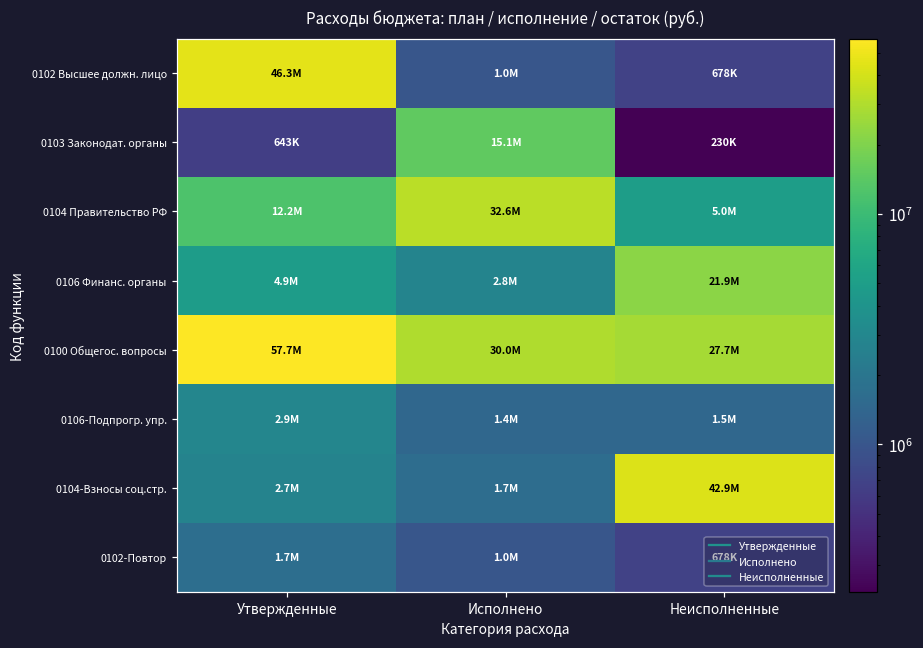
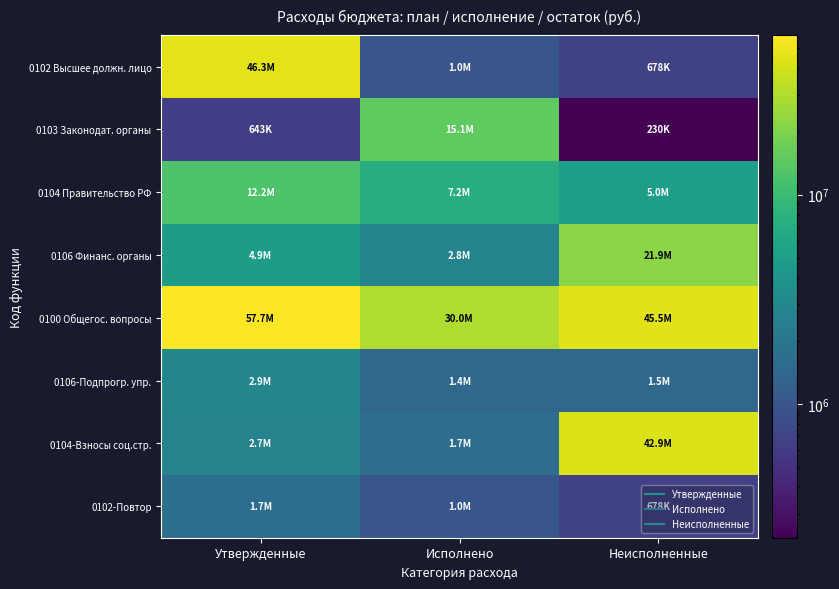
0104 Правительство РФ, Исполнено: 32.6M -> 7.2M
0100 Общегос. вопросы, Неисполненные: 27.7M -> 45.5M
